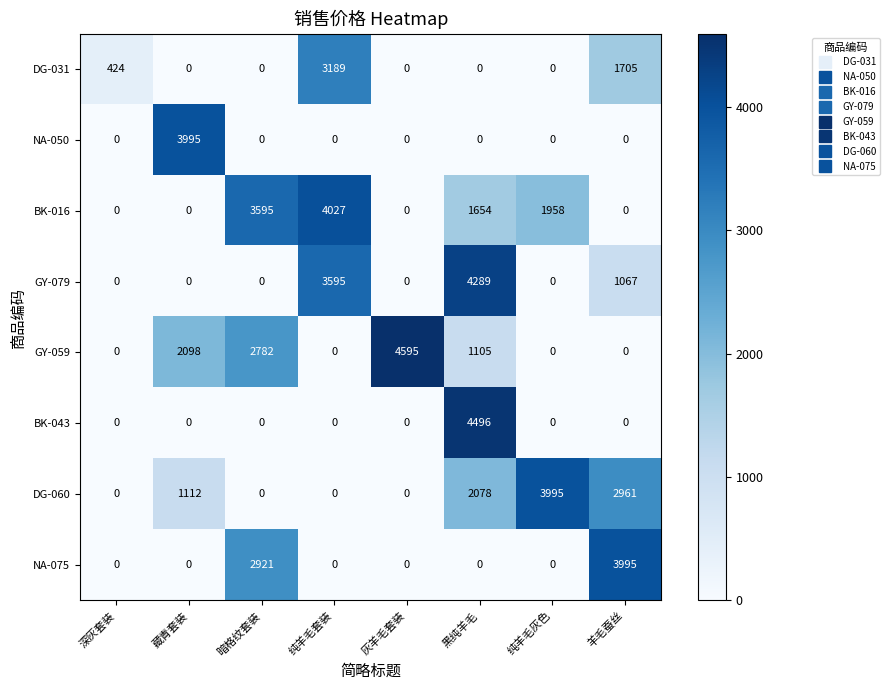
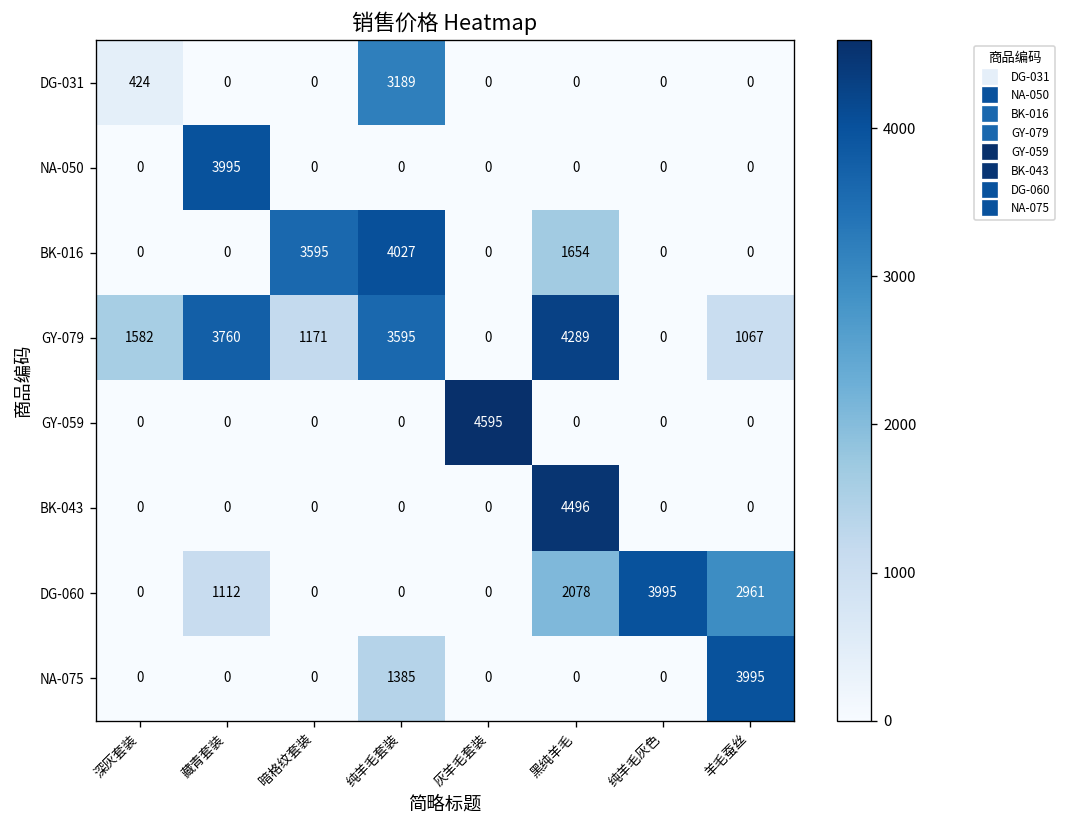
DG-031, 羊毛蚕丝: 1705 -> 0
BK-016, 纯羊毛灰色: 1958 -> 0
GY-079, 深灰套装: 0 -> 1582
GY-079, 藏青套装: 0 -> 3760
GY-079, 暗格纹套装: 0 -> 1171
GY-059, 藏青套装: 2098 -> 0
GY-059, 暗格纹套装: 2782 -> 0
GY-059, 黑纯羊毛: 1105 -> 0
NA-075, 暗格纹套装: 2921 -> 0
NA-075, 纯羊毛套装: 0 -> 1385
